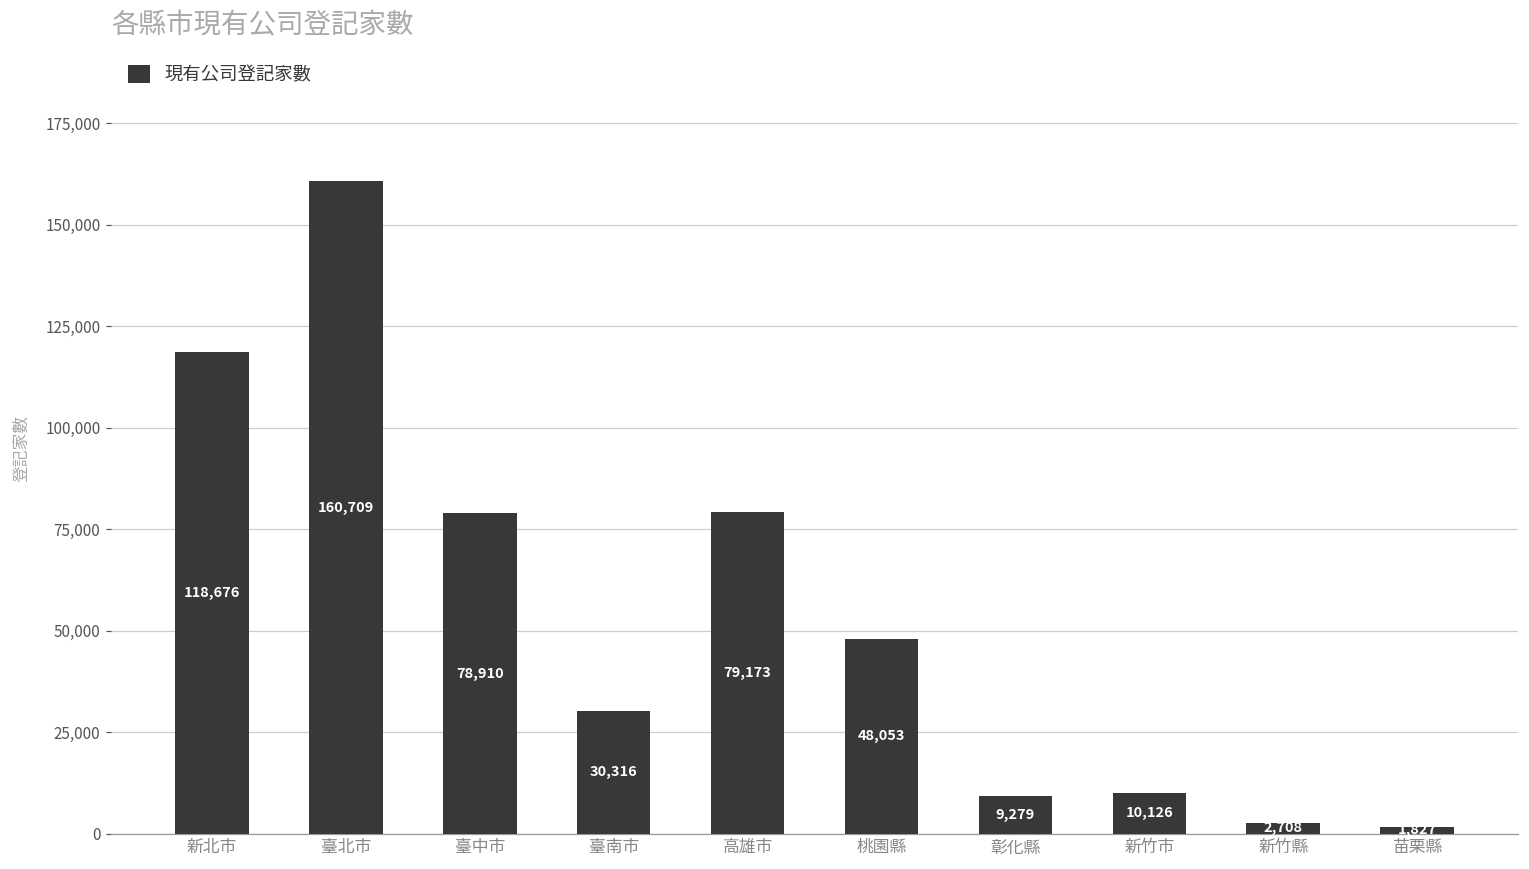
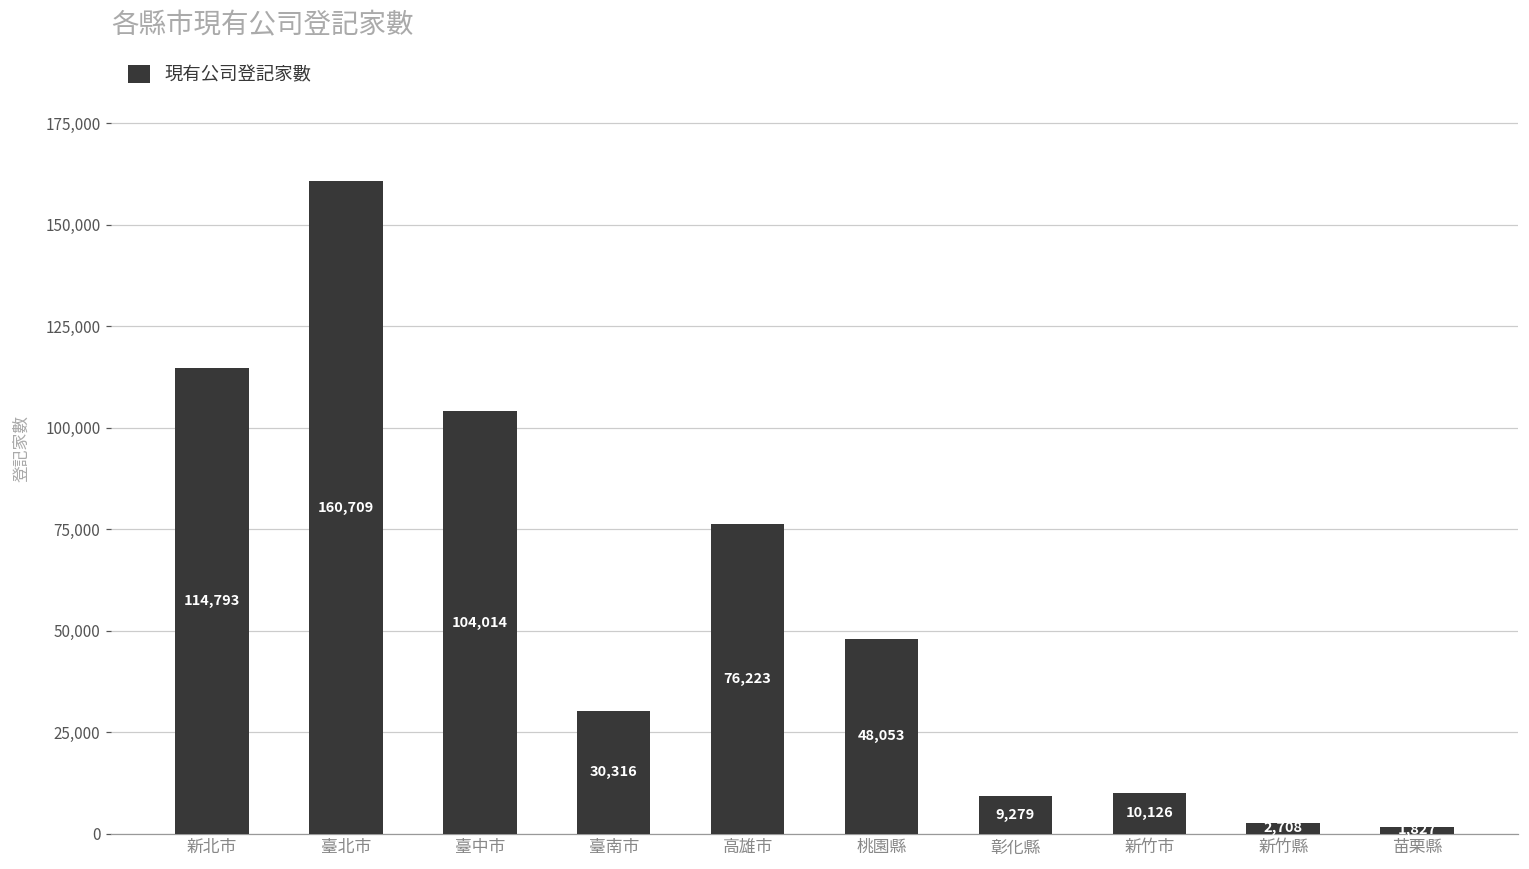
新北市: 118,676 -> 114,793
臺中市: 78,910 -> 104,014
高雄市: 79,173 -> 76,223
